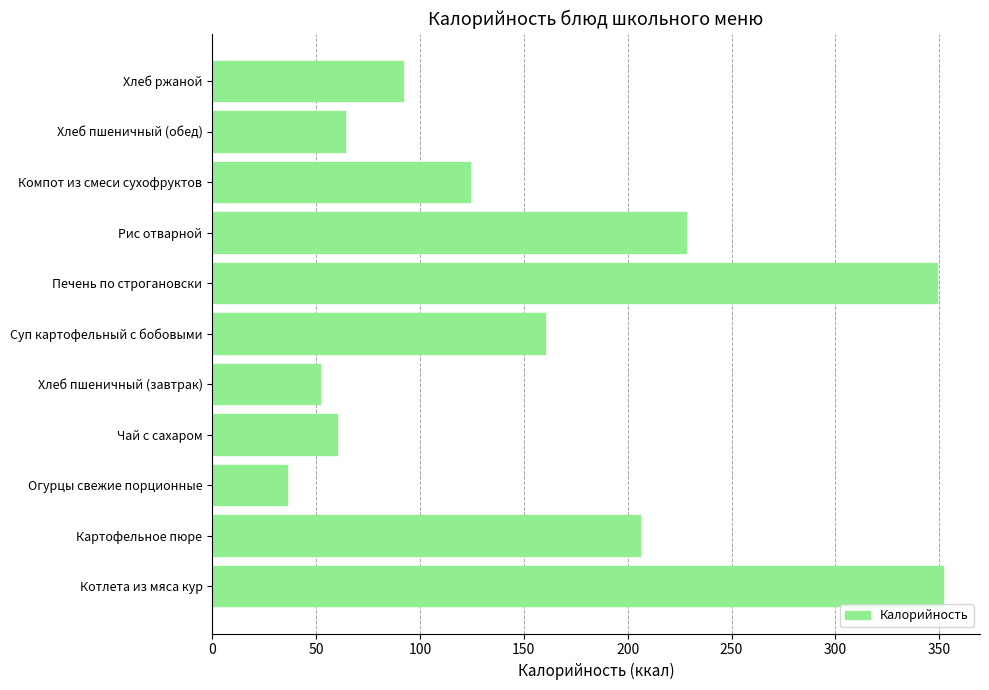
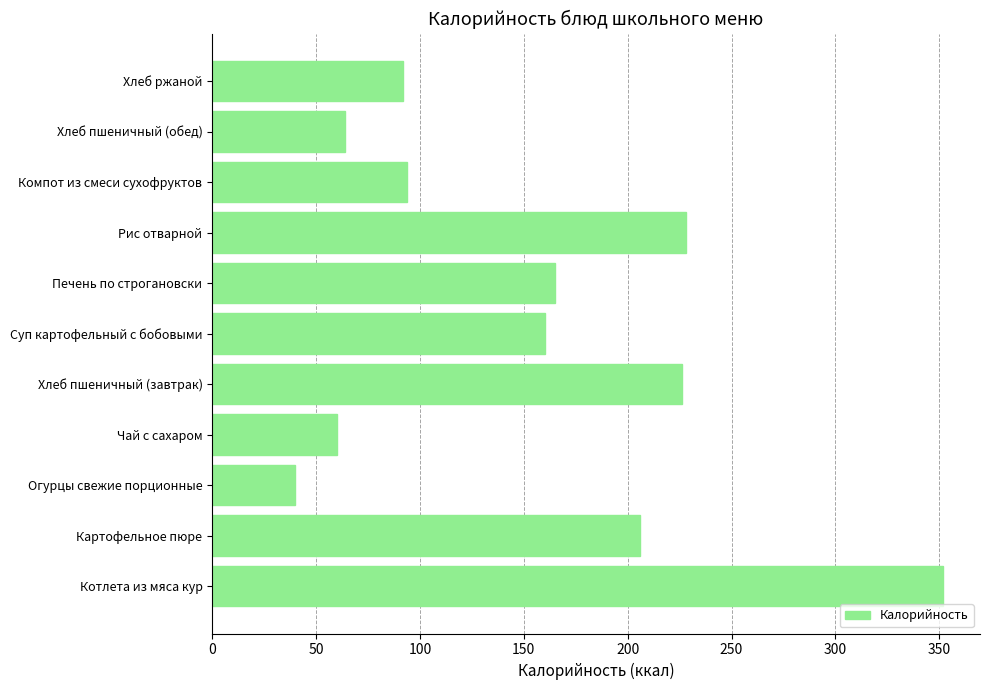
Компот из смеси сухофруктов: 124 -> 94
Печень по строгановски: 349 -> 165
Хлеб пшеничный (завтрак): 52 -> 226
Огурцы свежие порционные: 36 -> 40
